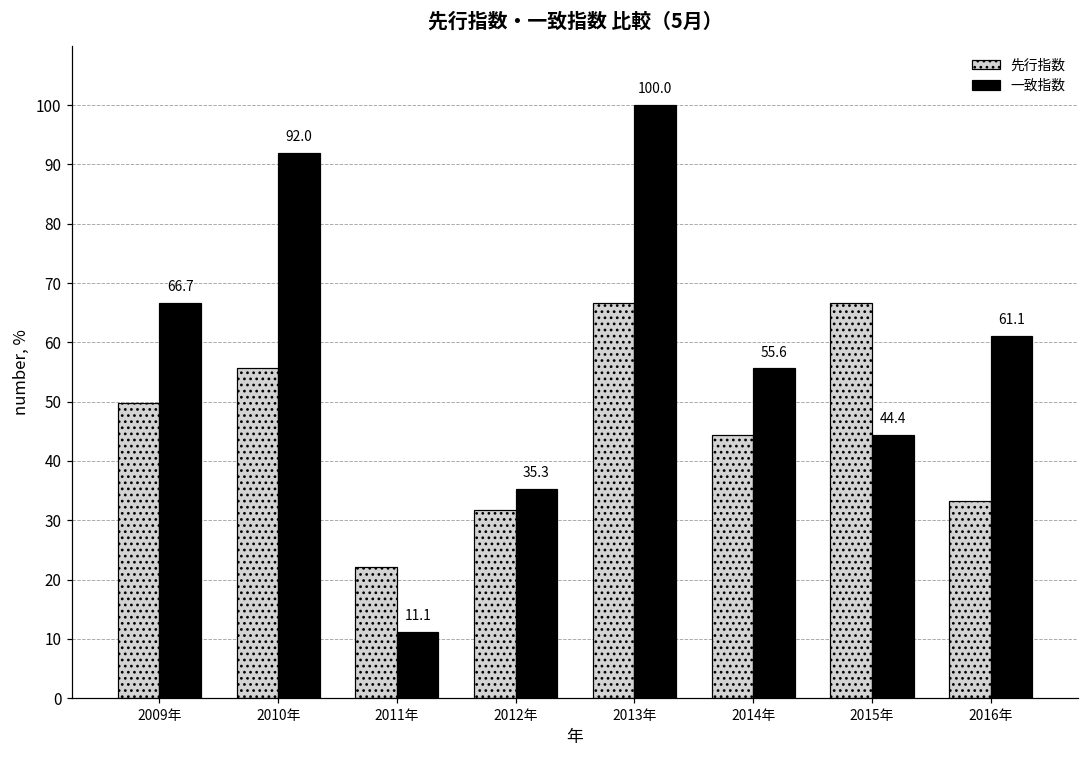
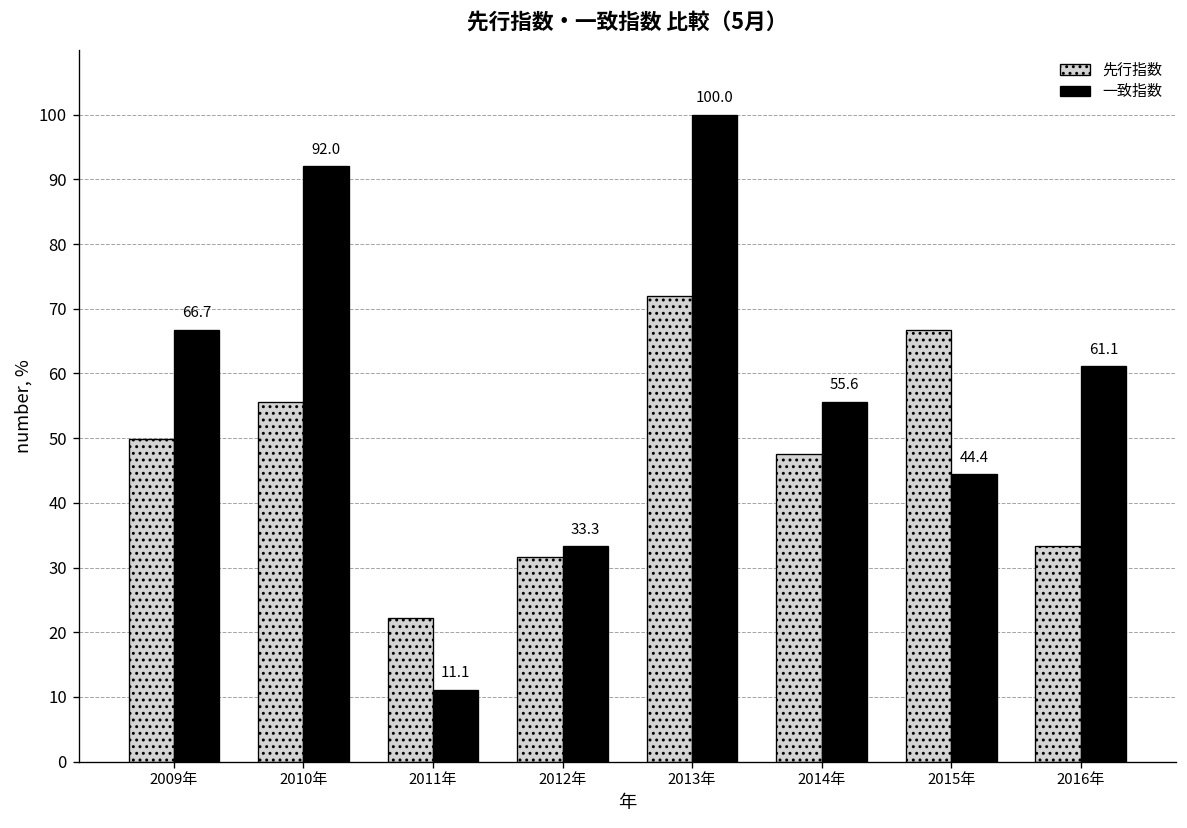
一致指数, 2012年: 35.3 -> 33.3
先行指数, 2013年: 67 -> 72
先行指数, 2014年: 44 -> 48
